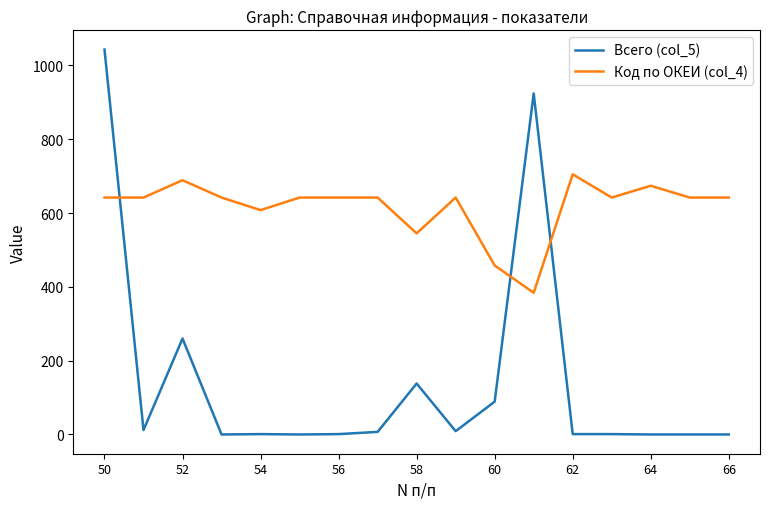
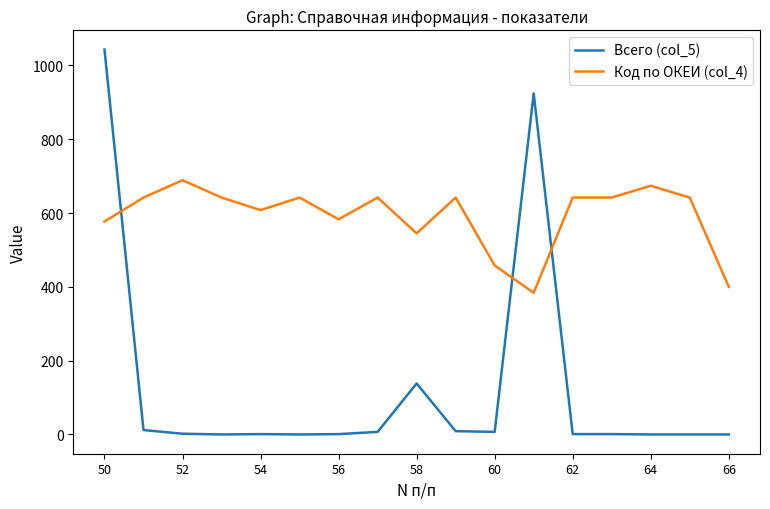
Код по ОКЕИ (col_4), 50: 640 -> 580
Всего (col_5), 52: 260 -> 0
Код по ОКЕИ (col_4), 56: 640 -> 580
Всего (col_5), 60: 90 -> 10
Код по ОКЕИ (col_4), 62: 710 -> 640
Код по ОКЕИ (col_4), 66: 640 -> 400
